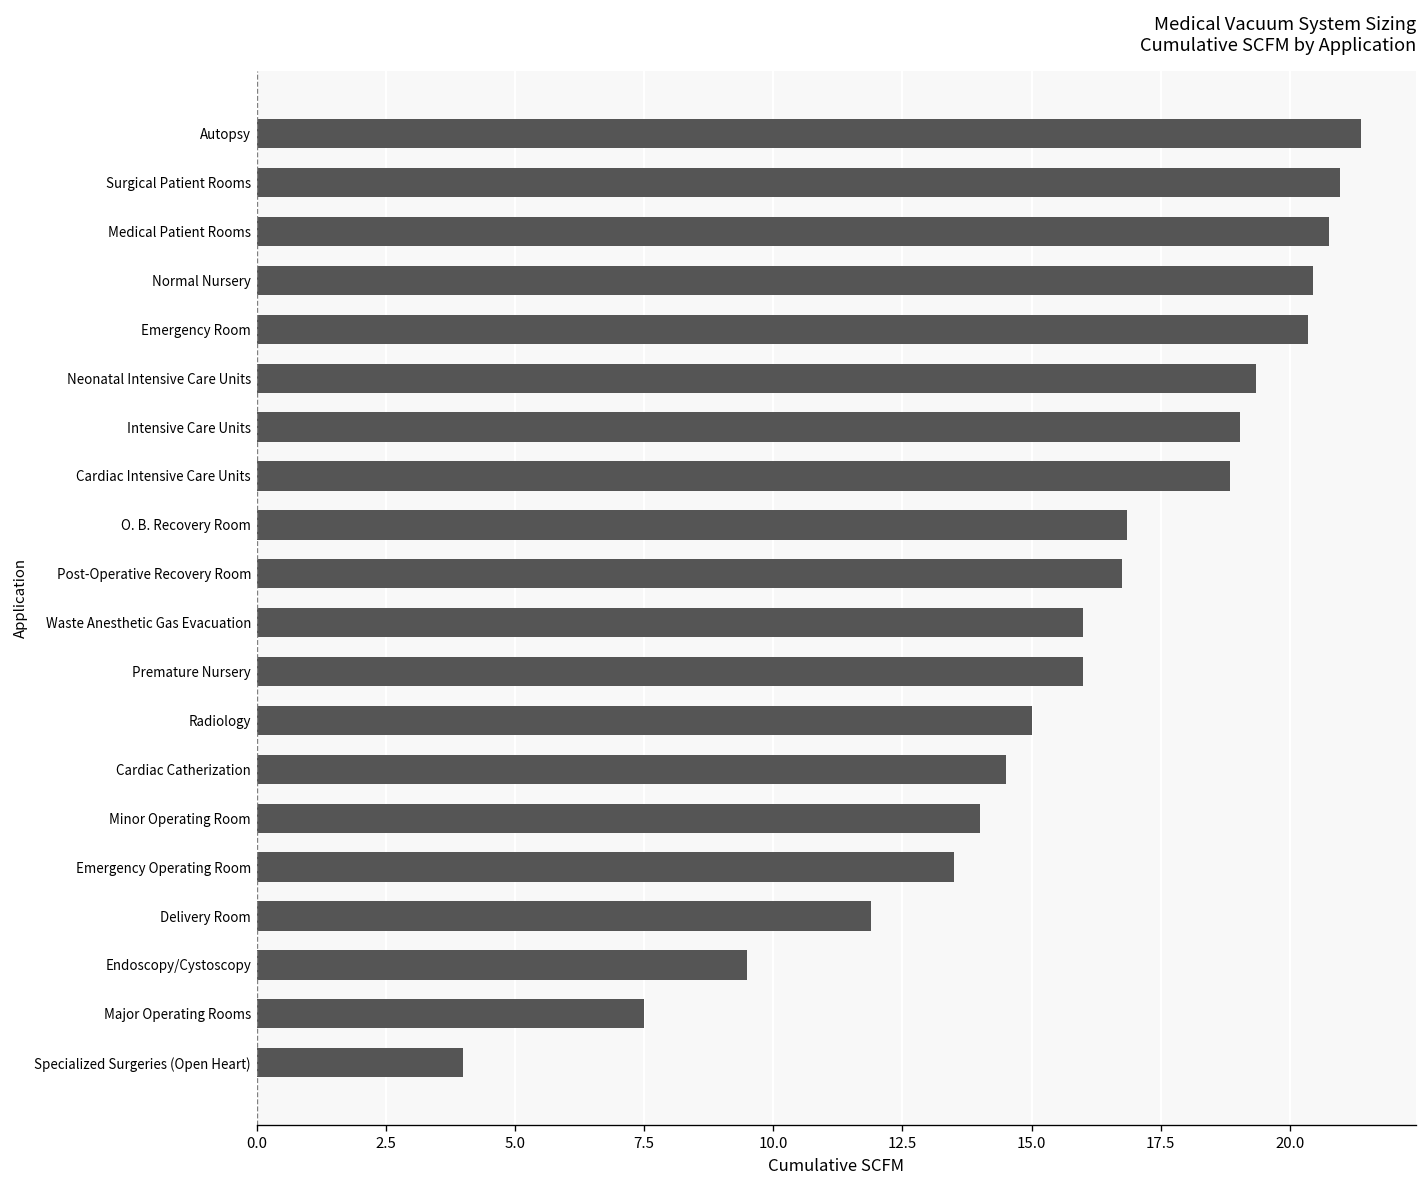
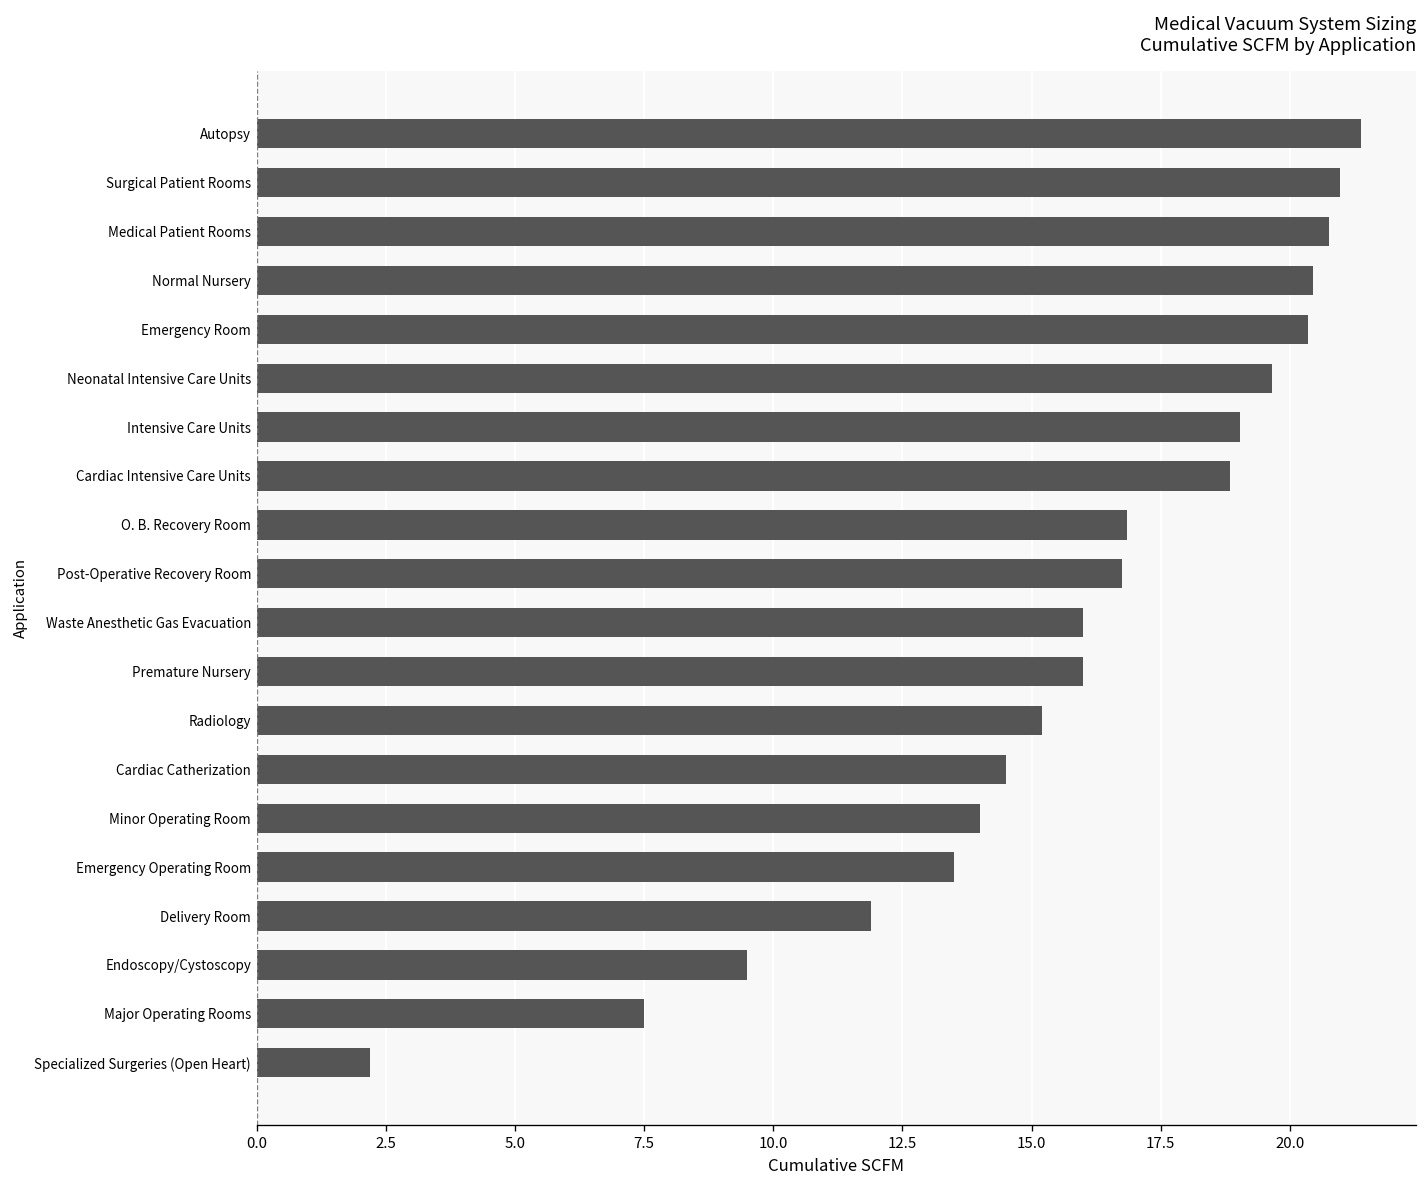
Neonatal Intensive Care Units: 19.4 -> 19.7
Radiology: 15.0 -> 15.2
Specialized Surgeries (Open Heart): 4.0 -> 2.2
